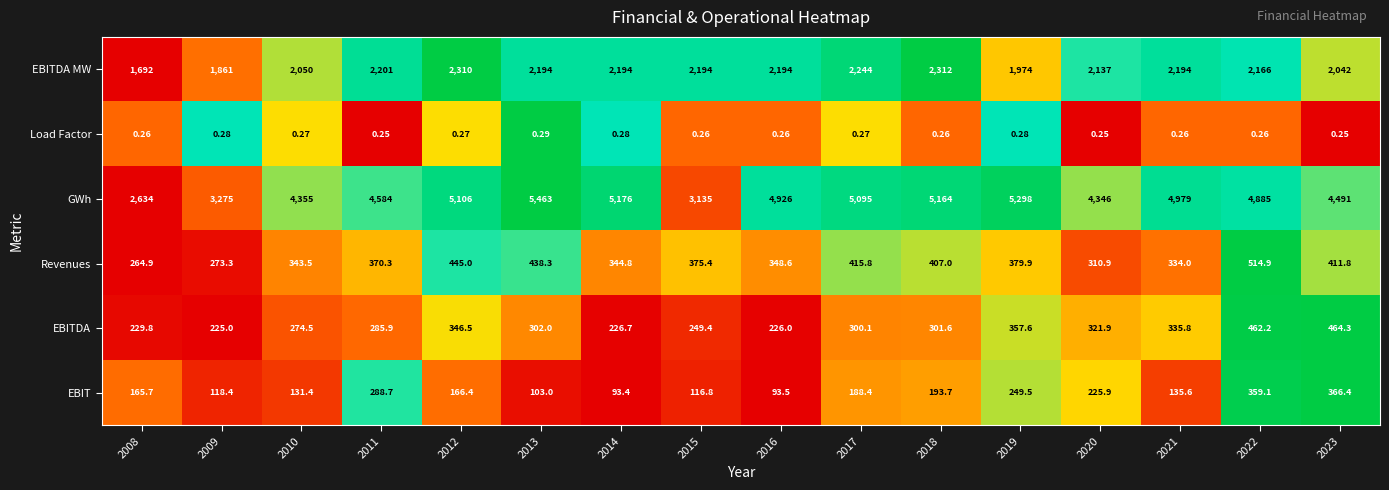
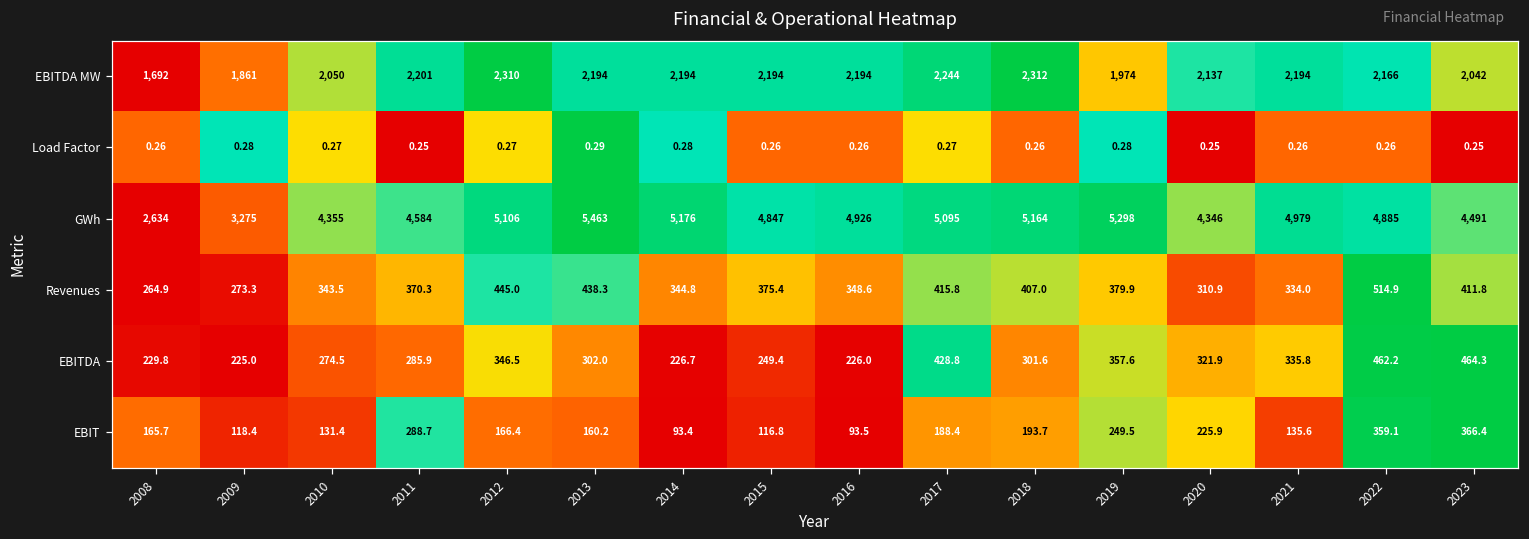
GWh, 2015: 3,135 -> 4,847
EBITDA, 2017: 300.1 -> 428.8
EBIT, 2013: 103.0 -> 160.2
